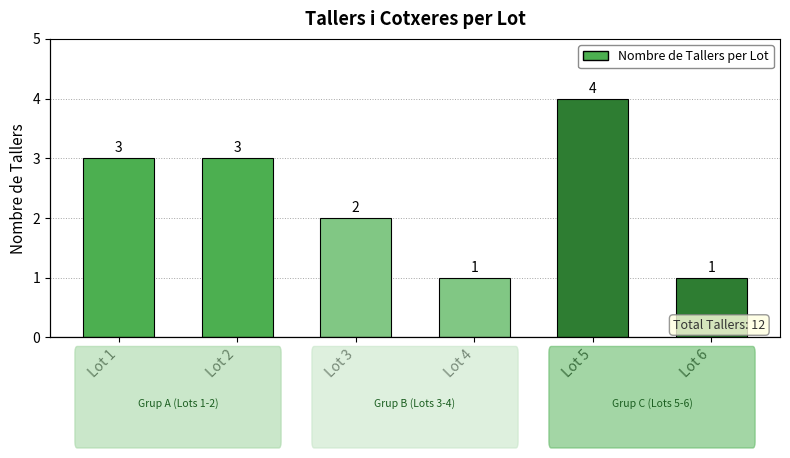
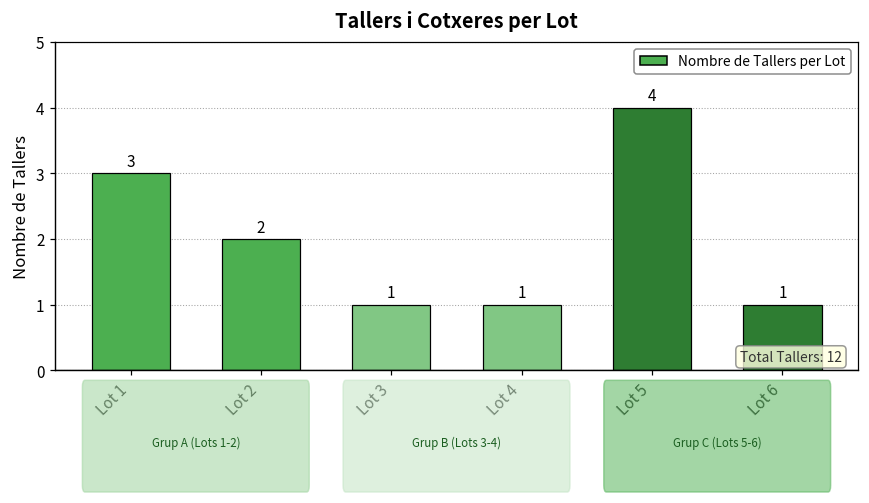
Lot 2: 3 -> 2
Lot 3: 2 -> 1
